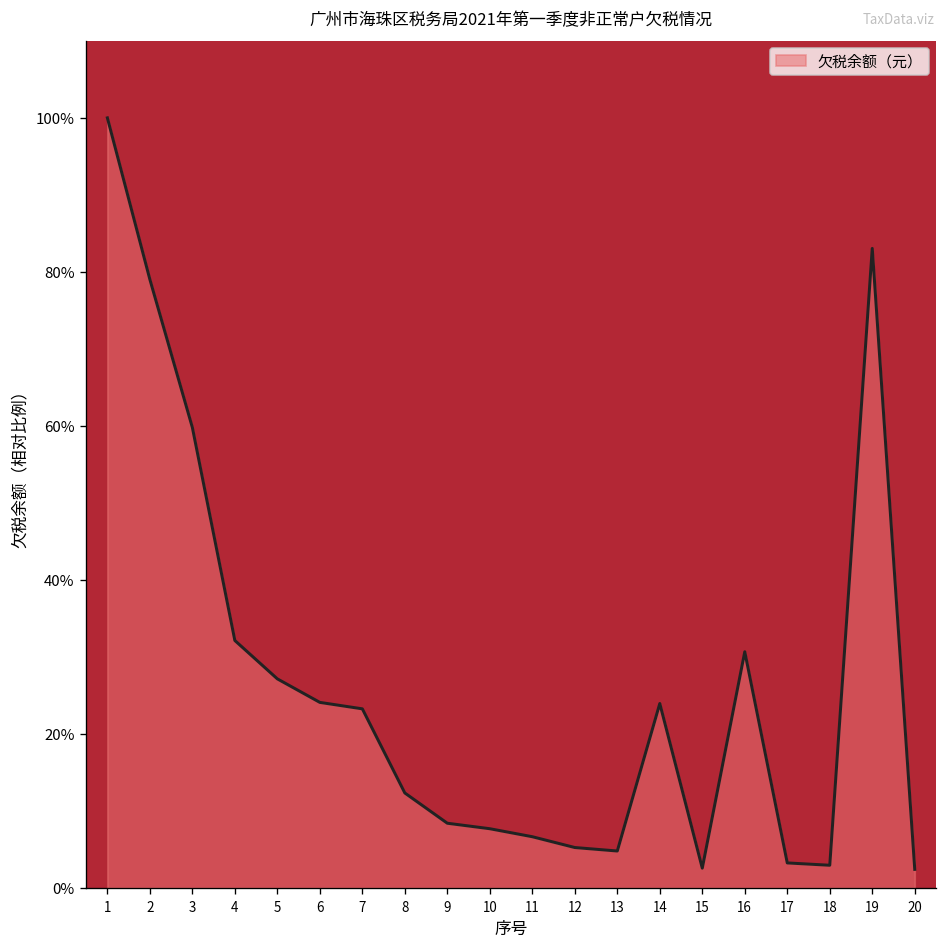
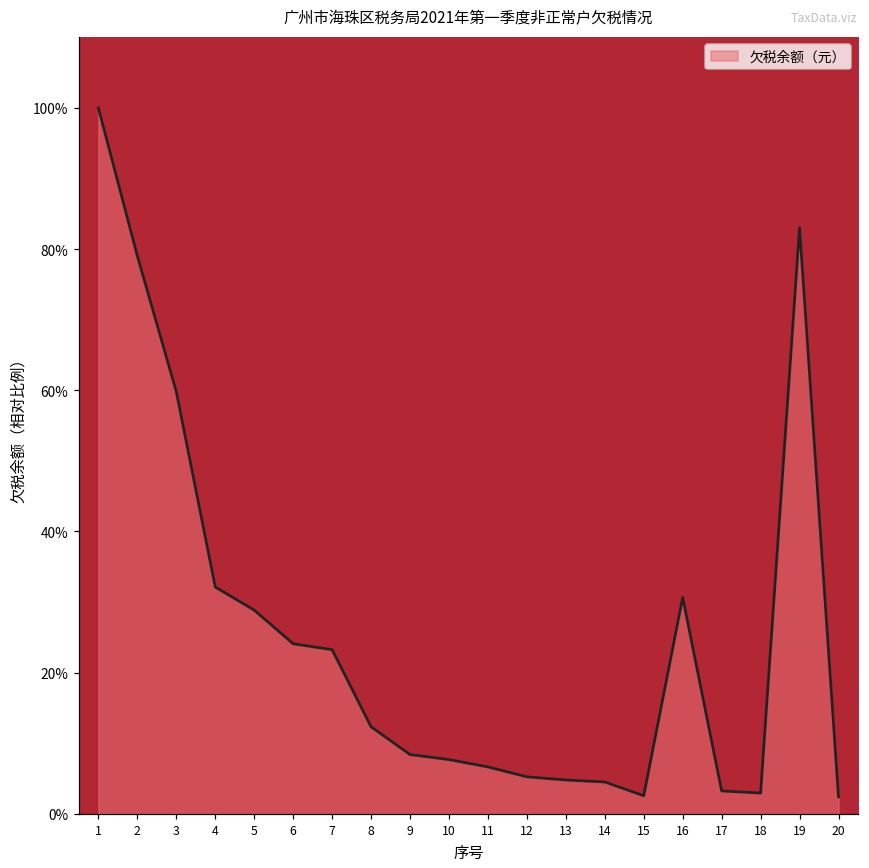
5: 27% -> 29%
14: 24% -> 5%
